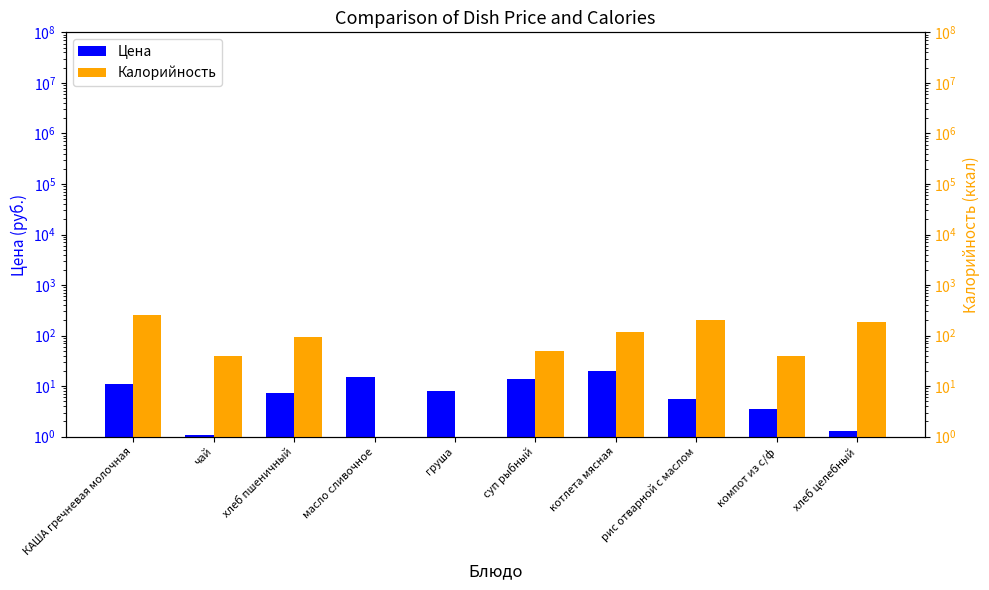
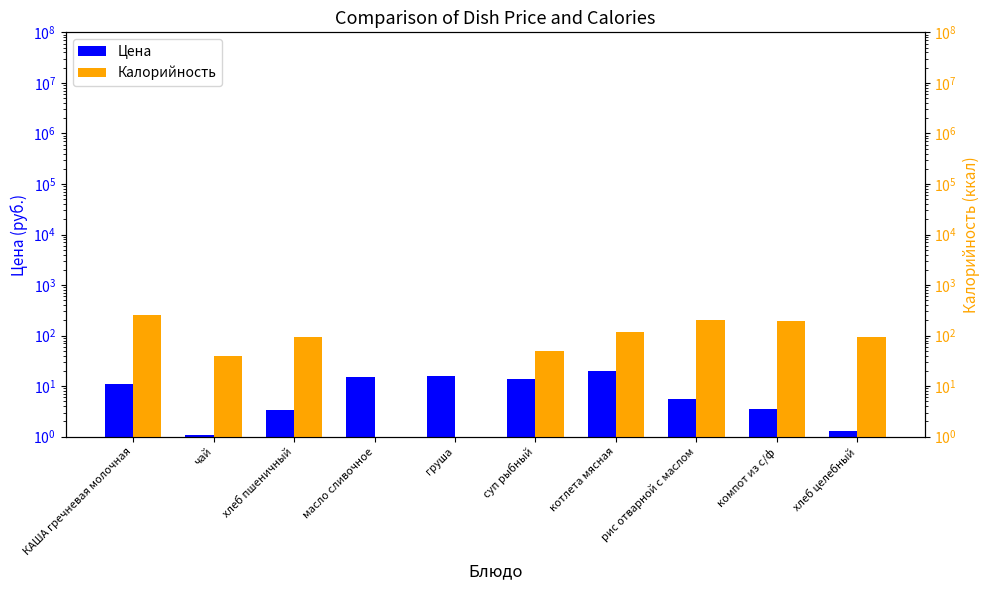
Цена, хлеб пшеничный: 7 -> 3
Цена, груша: 8 -> 16
Калорийность, компот из с/ф: 40 -> 200
Калорийность, хлеб целебный: 180 -> 90
